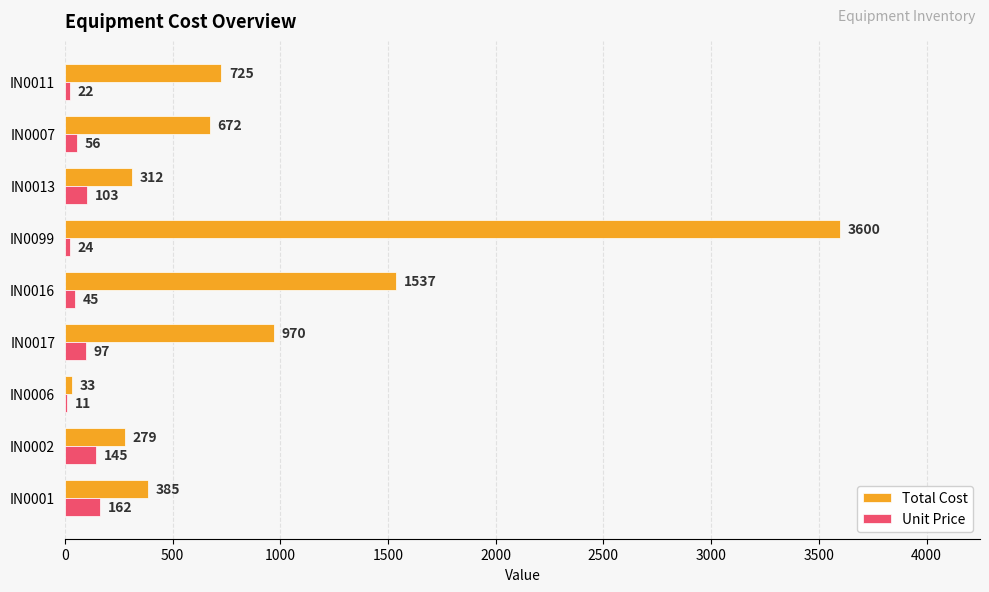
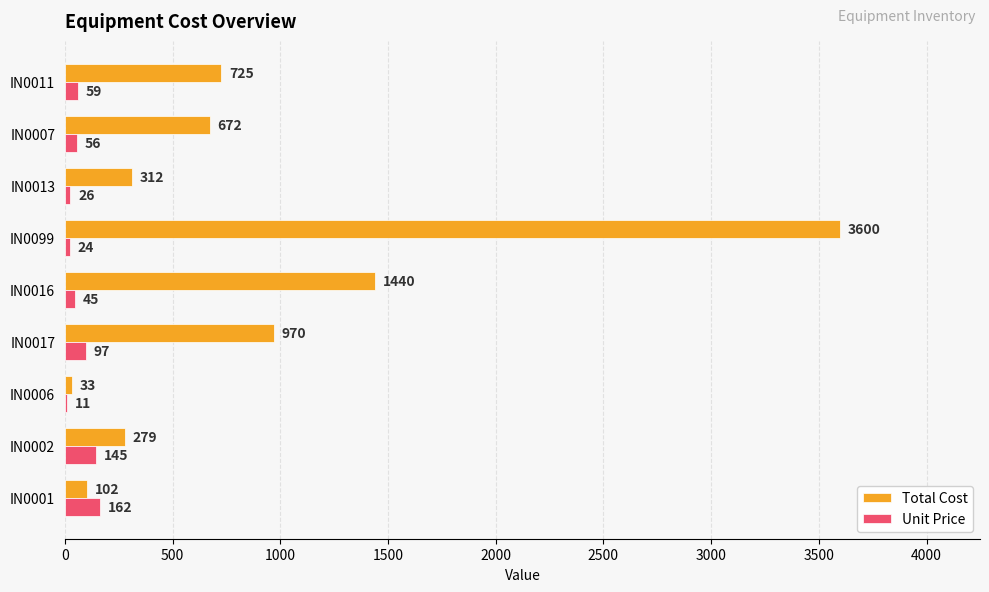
Unit Price, IN0011: 22 -> 59
Unit Price, IN0013: 103 -> 26
Total Cost, IN0016: 1537 -> 1440
Total Cost, IN0001: 385 -> 102
